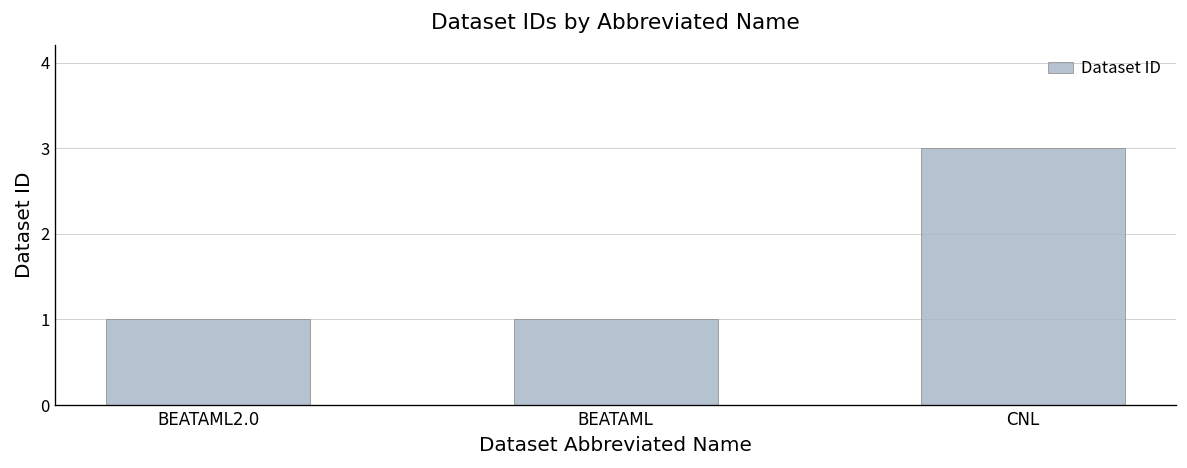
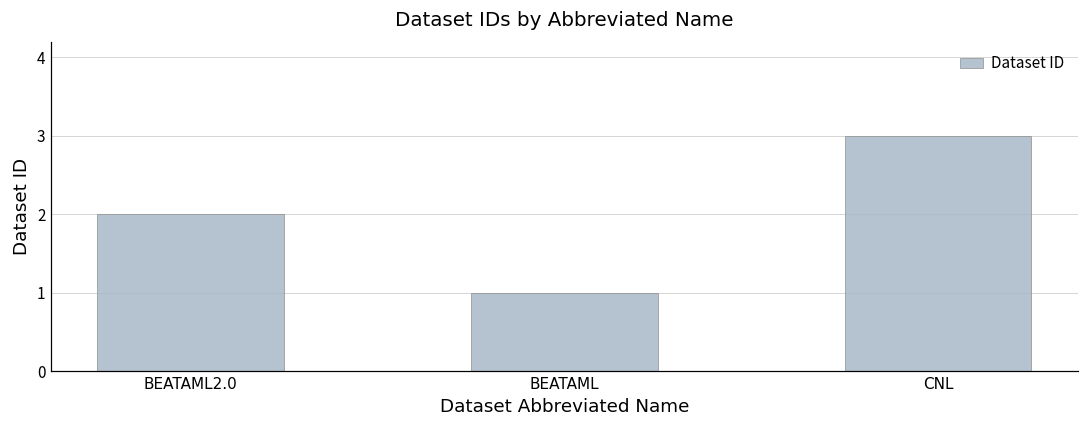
BEATAML2.0: 1 -> 2
